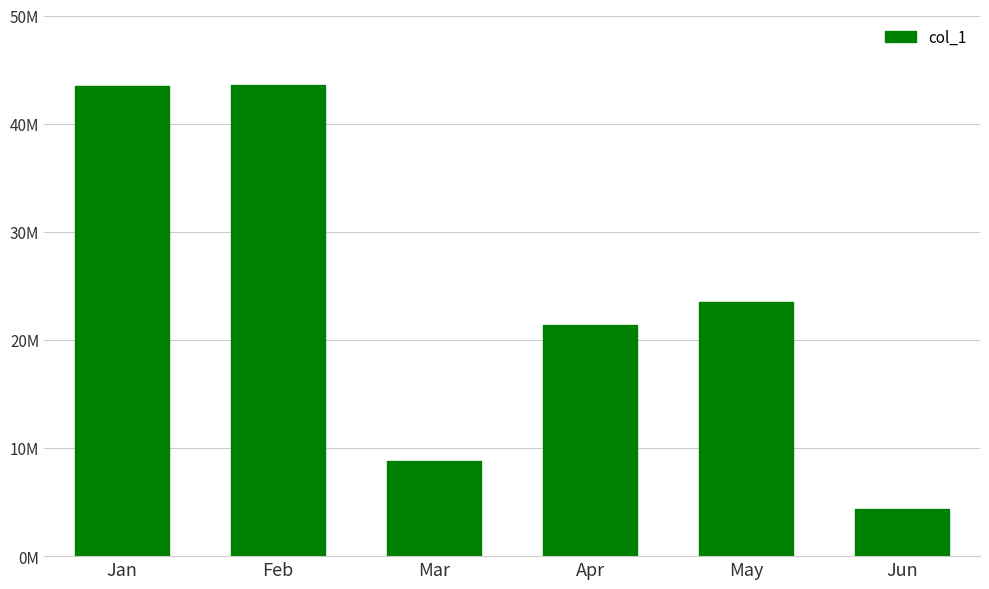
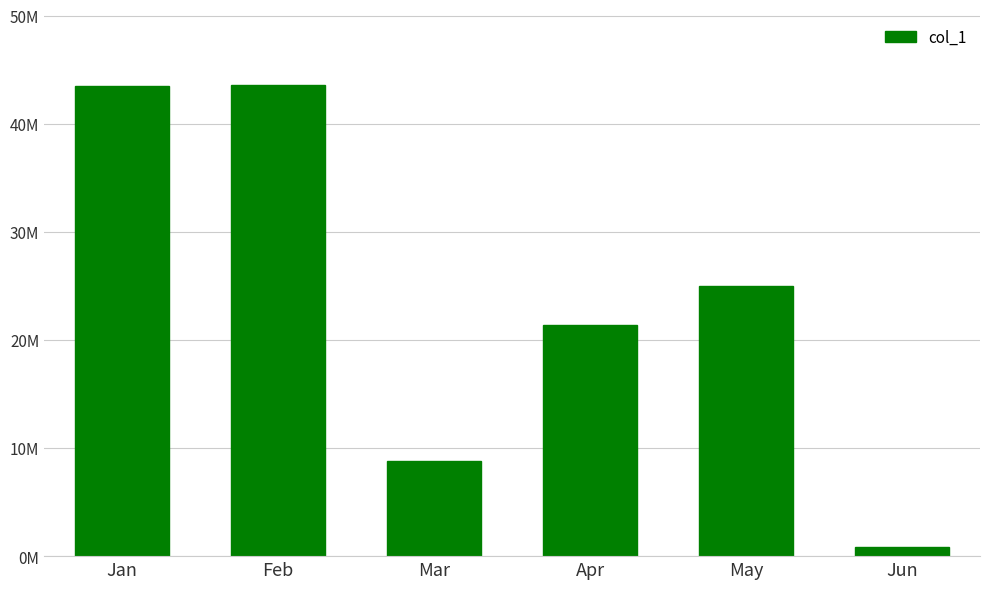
May: 23500000 -> 25000000
Jun: 4400000 -> 900000
